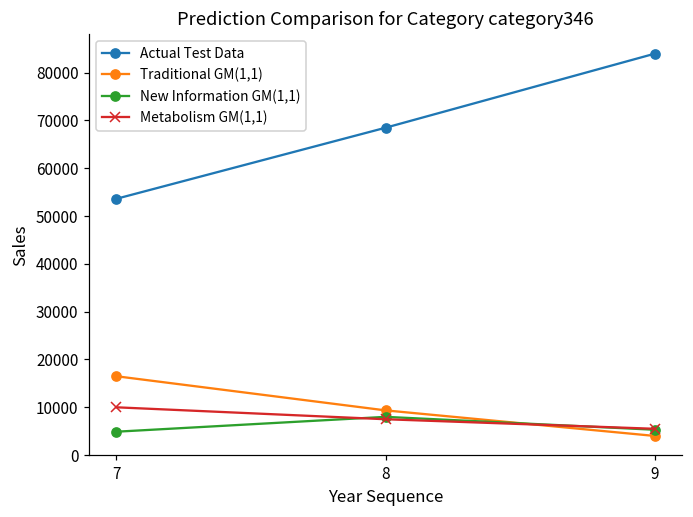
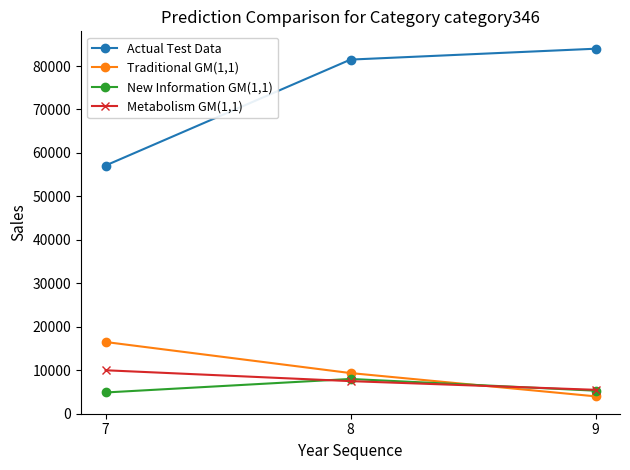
Actual Test Data, 7: 54000 -> 57000
Actual Test Data, 8: 68000 -> 81000
